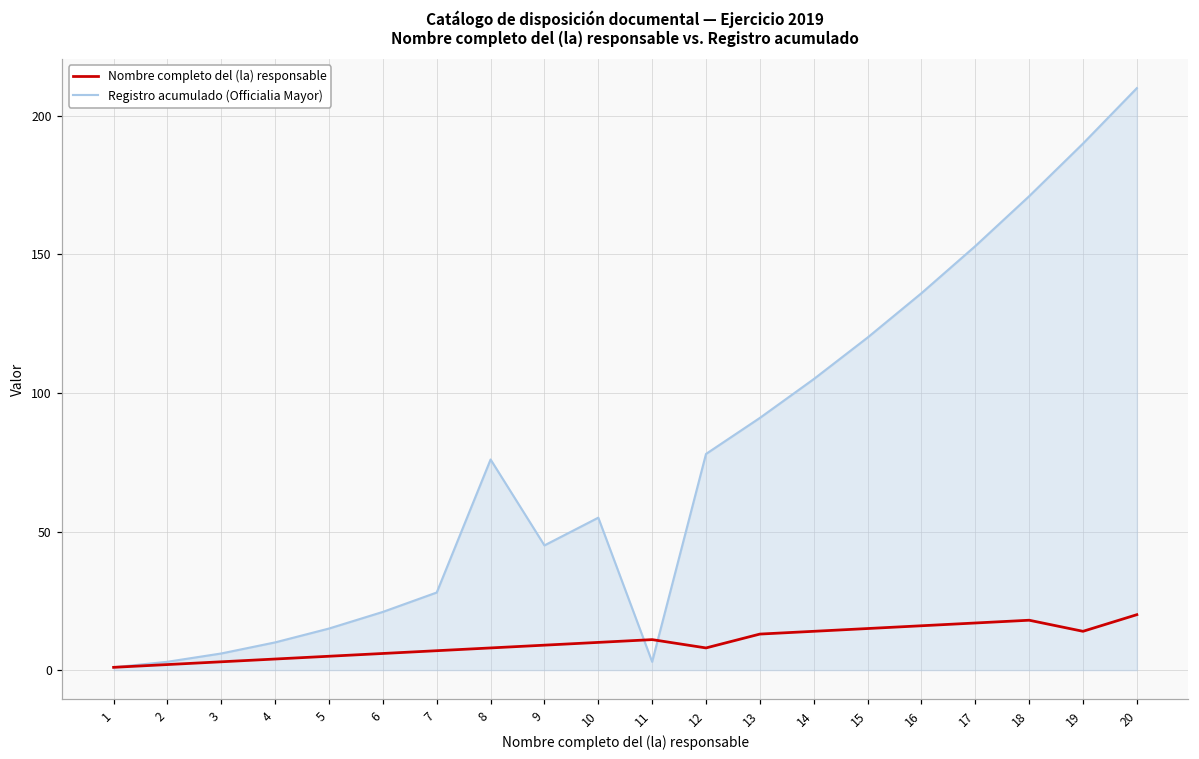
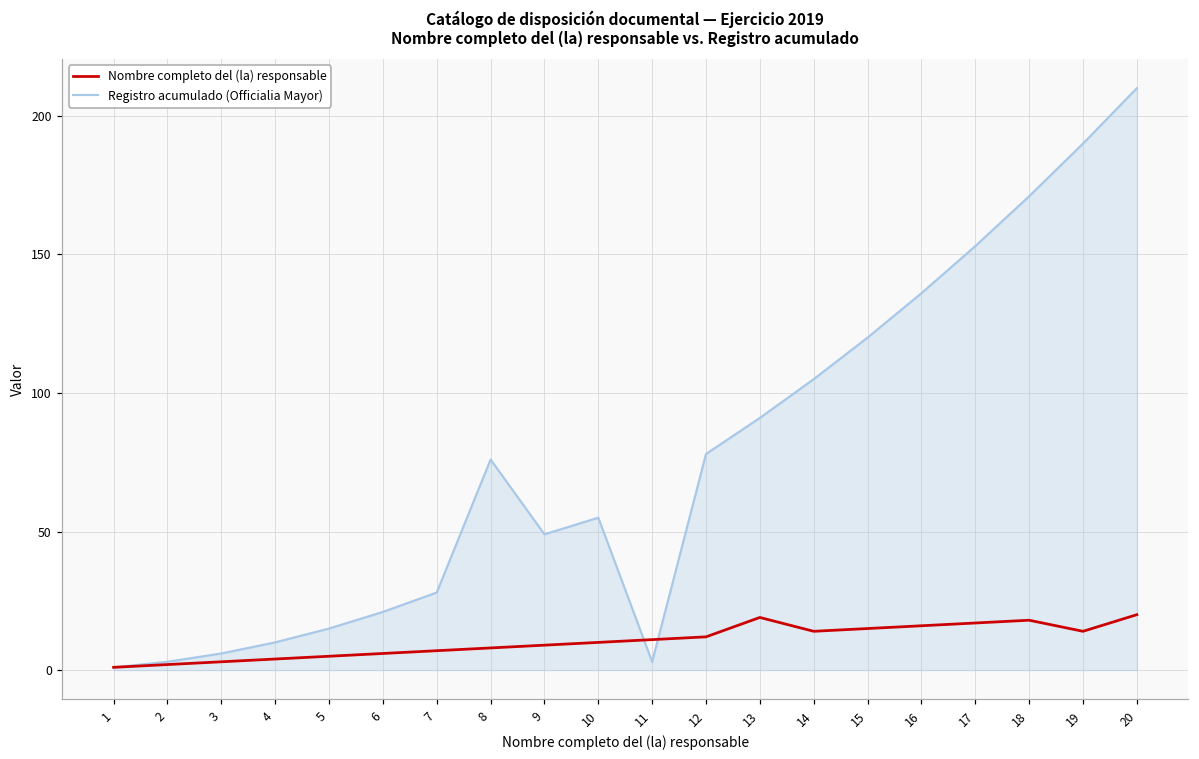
Registro acumulado (Officialia Mayor), 9: 45 -> 49
Nombre completo del (la) responsable, 12: 8 -> 12
Nombre completo del (la) responsable, 13: 13 -> 19
